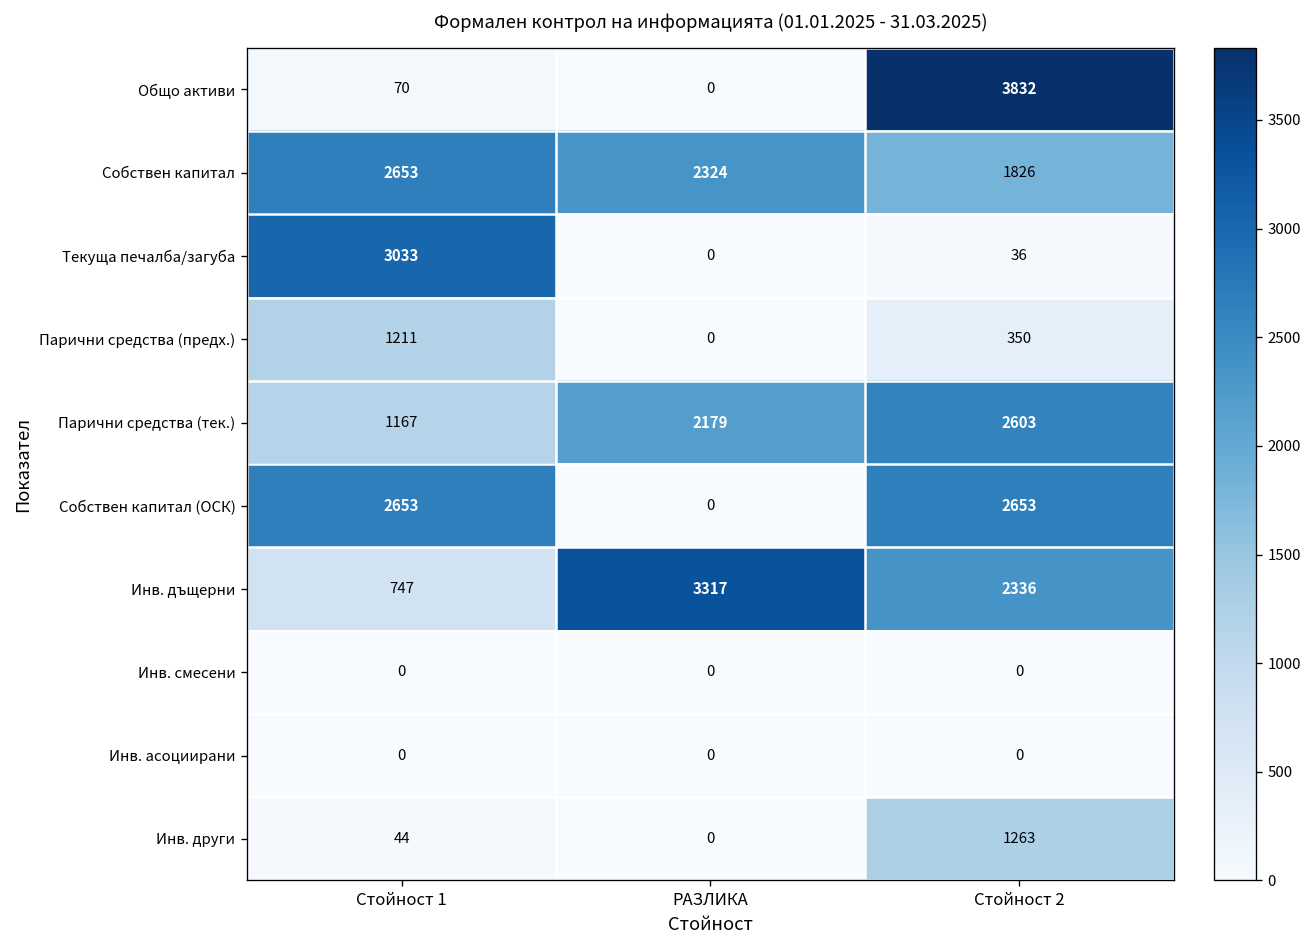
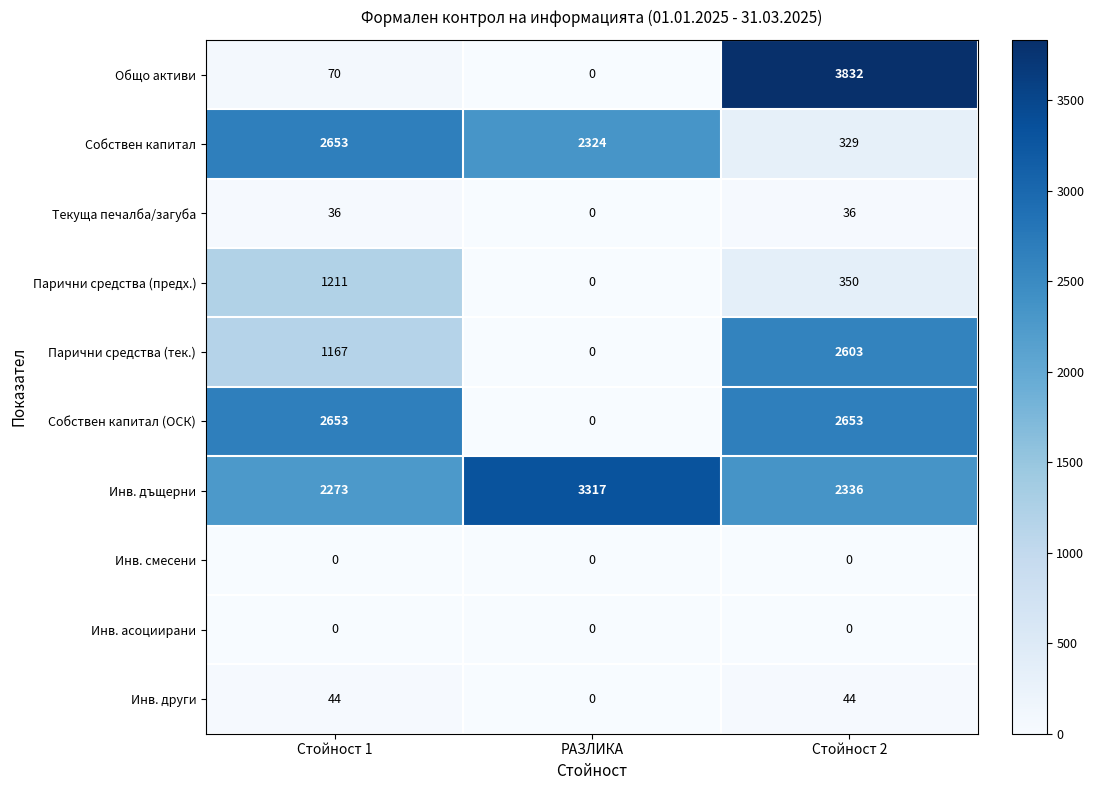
Собствен капитал, Стойност 2: 1826 -> 329
Текуща печалба/загуба, Стойност 1: 3033 -> 36
Парични средства (тек.), РАЗЛИКА: 2179 -> 0
Инв. дъщерни, Стойност 1: 747 -> 2273
Инв. други, Стойност 2: 1263 -> 44
